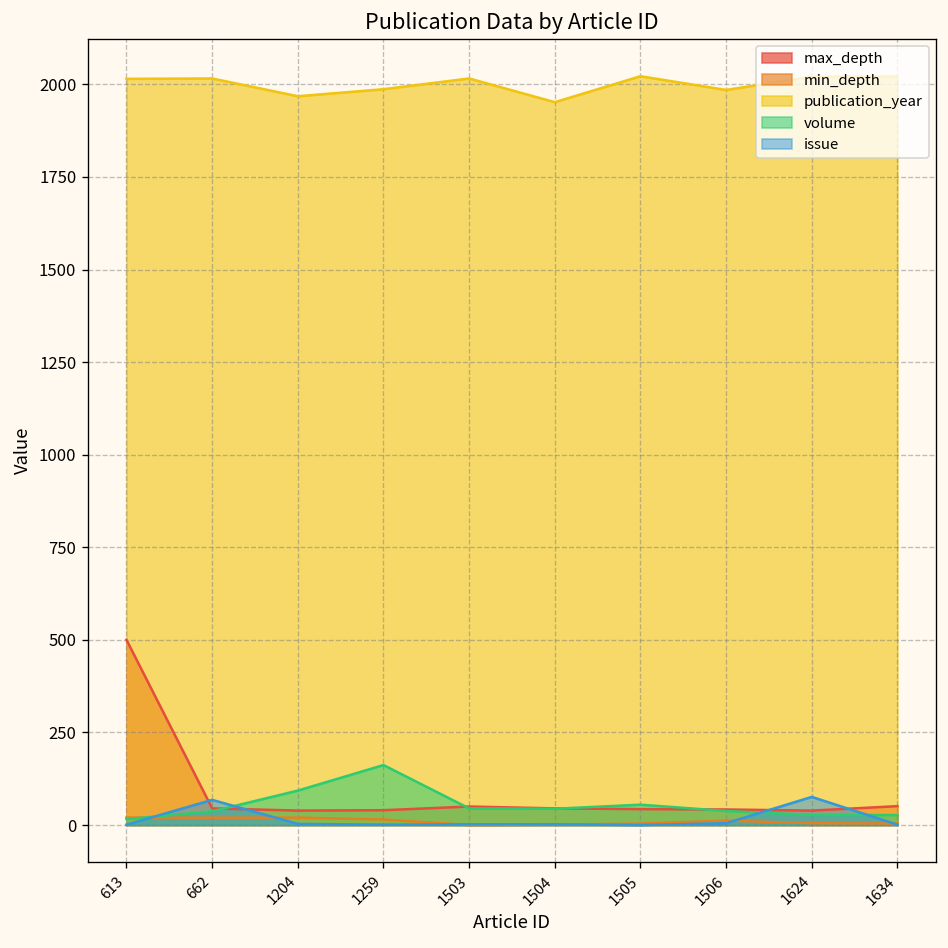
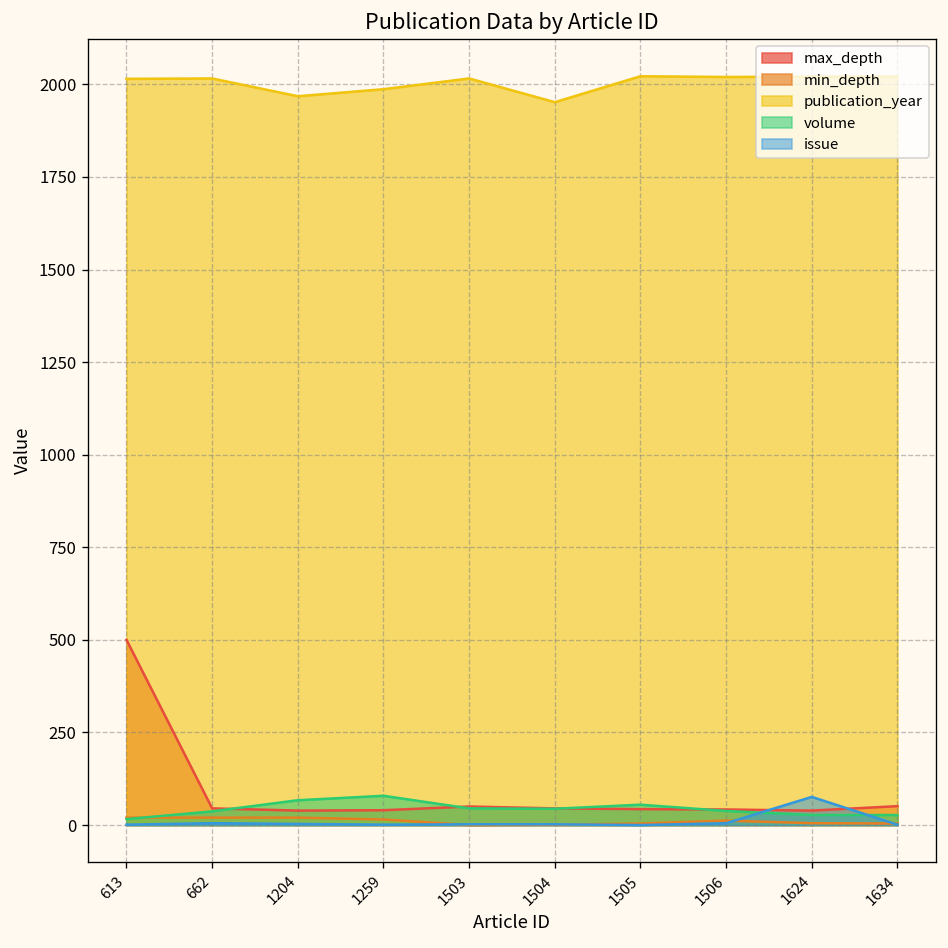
issue, 662: 70 -> 10
volume, 1204: 90 -> 70
volume, 1259: 160 -> 80
publication_year, 1506: 1990 -> 2020
